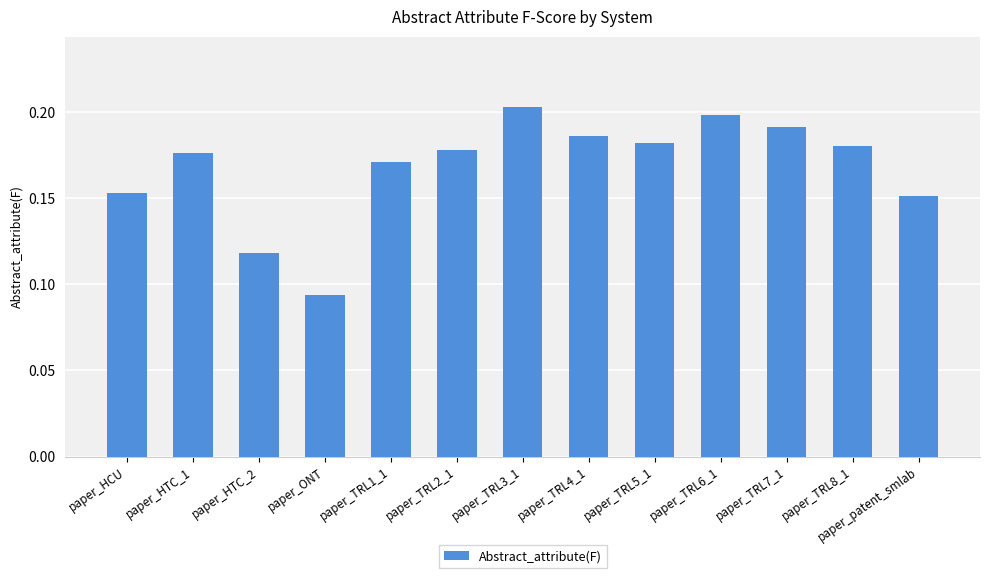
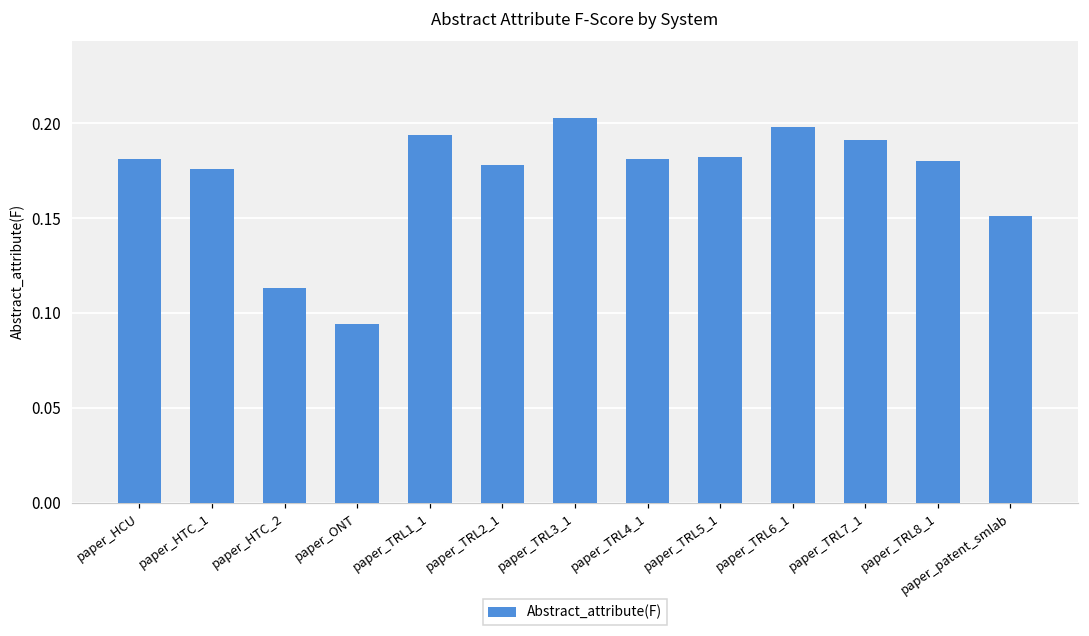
paper_HCU: 0.153 -> 0.181
paper_HTC_2: 0.118 -> 0.113
paper_TRL1_1: 0.171 -> 0.194
paper_TRL4_1: 0.186 -> 0.181
